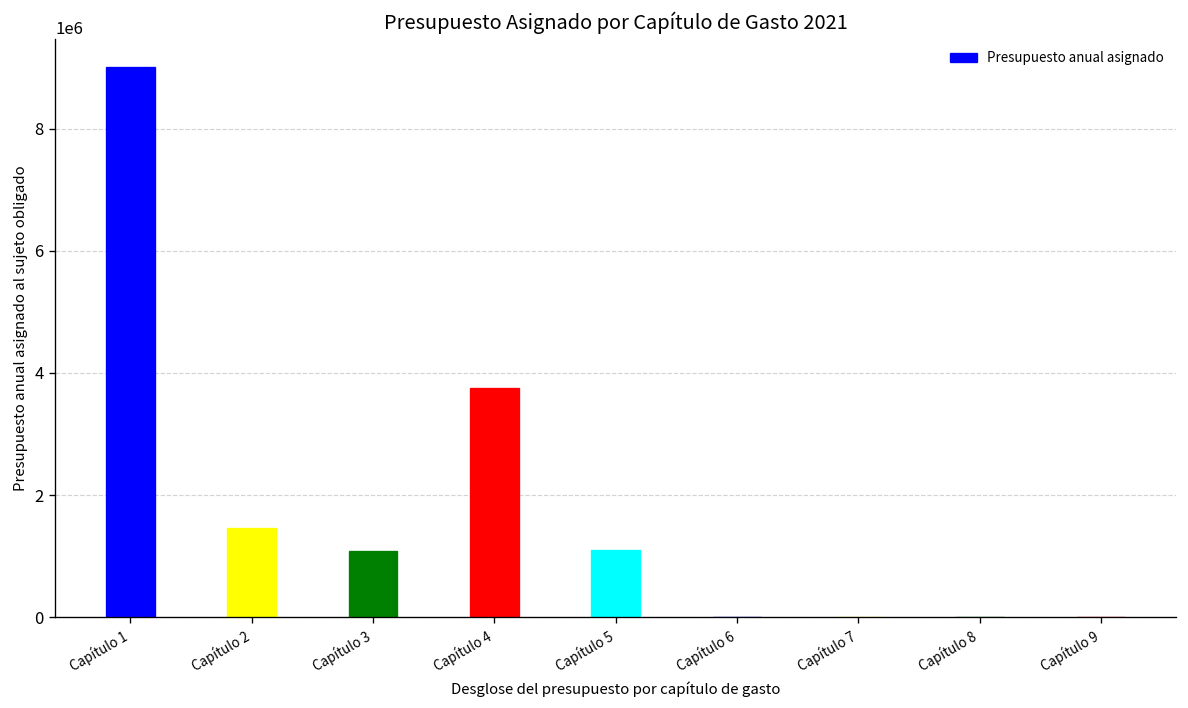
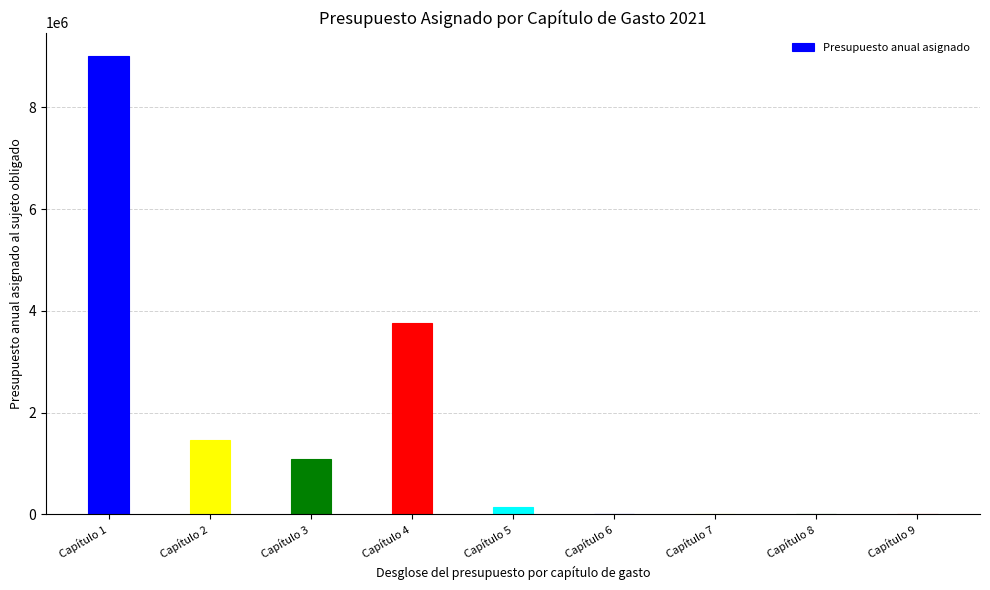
Capítulo 5: 1100000 -> 200000
